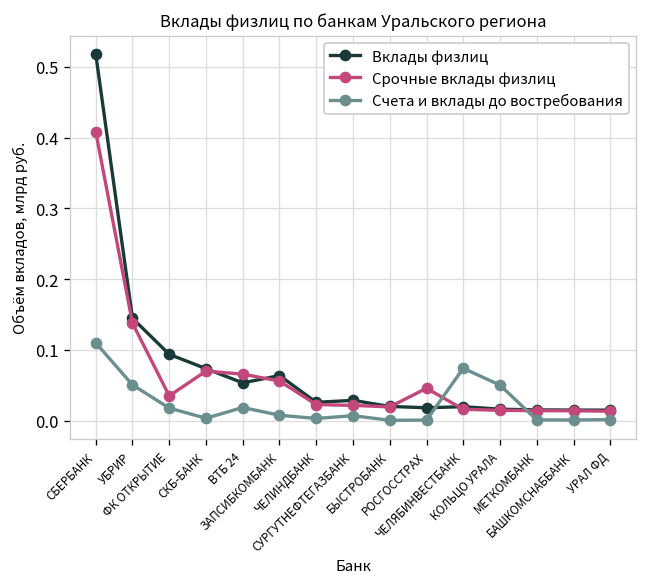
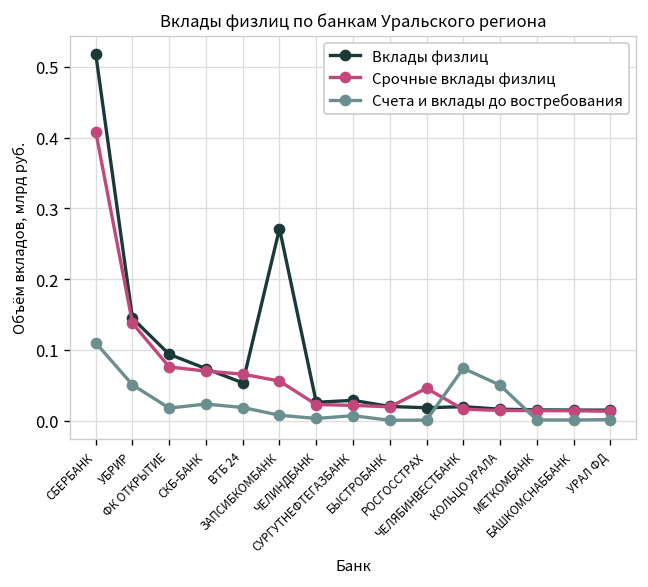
Срочные вклады физлиц, ФК ОТКРЫТИЕ: 0.04 -> 0.08
Счета и вклады до востребования, СКБ-БАНК: 0.00 -> 0.02
Вклады физлиц, ЗАПСИБКОМБАНК: 0.06 -> 0.27
